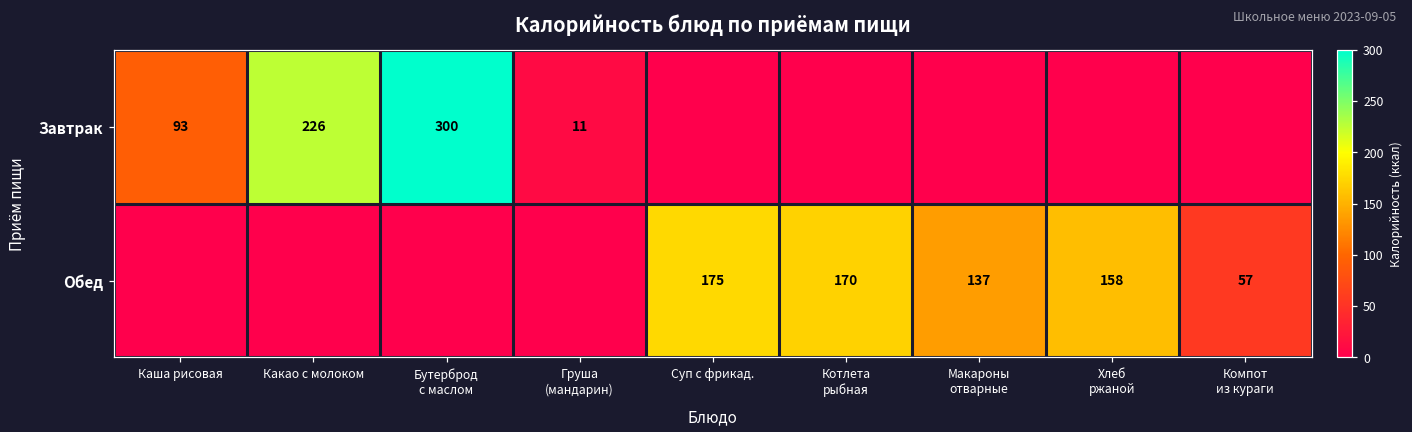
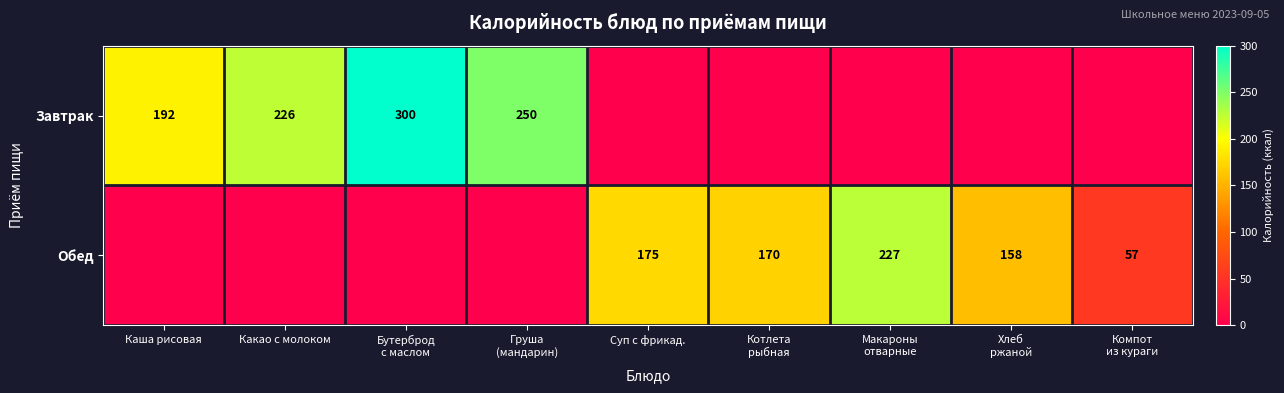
Завтрак, Каша рисовая: 93 -> 192
Завтрак, Груша (мандарин): 11 -> 250
Обед, Макароны отварные: 137 -> 227
